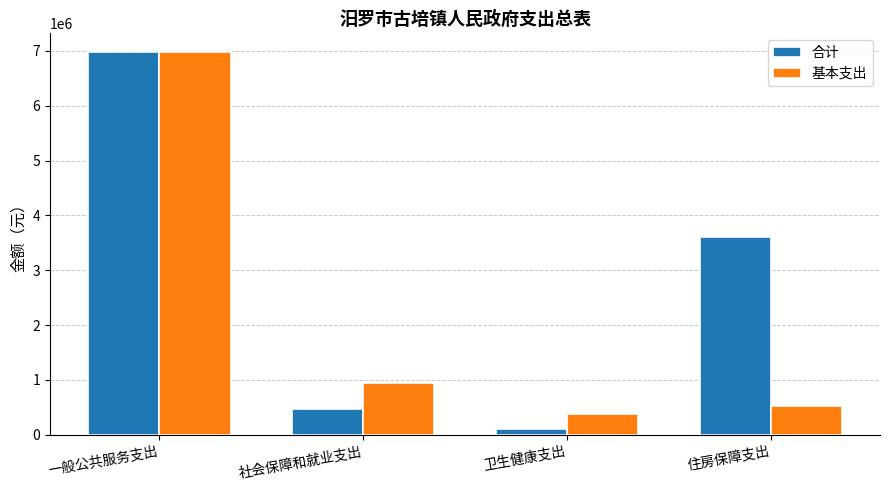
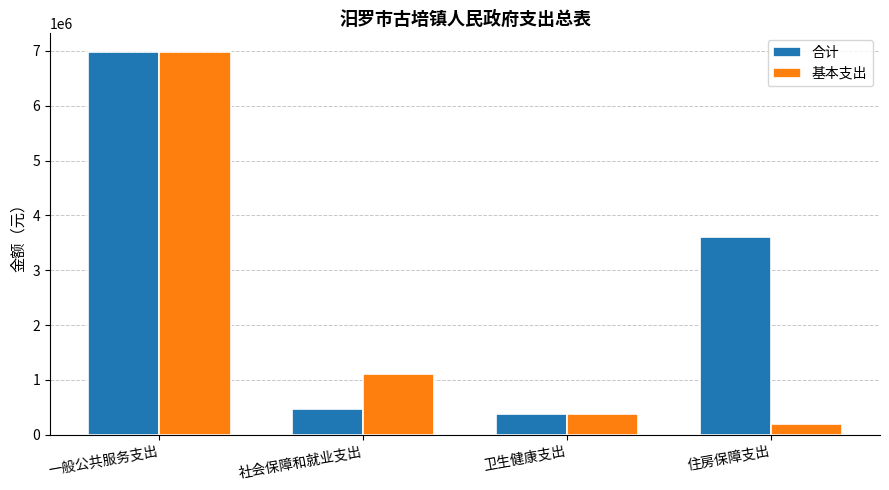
基本支出, 社会保障和就业支出: 1000000 -> 1100000
合计, 卫生健康支出: 100000 -> 400000
基本支出, 住房保障支出: 500000 -> 200000
